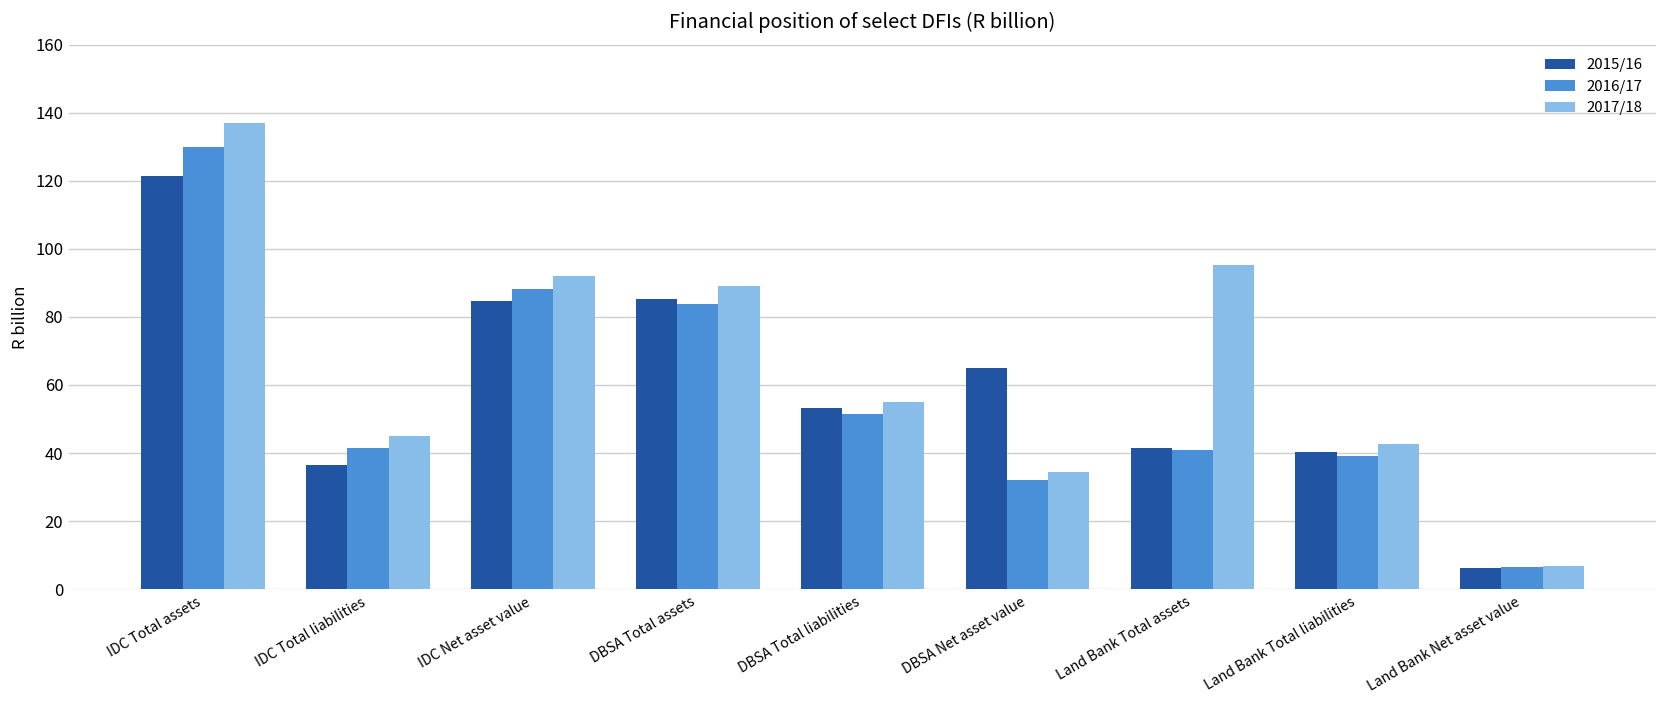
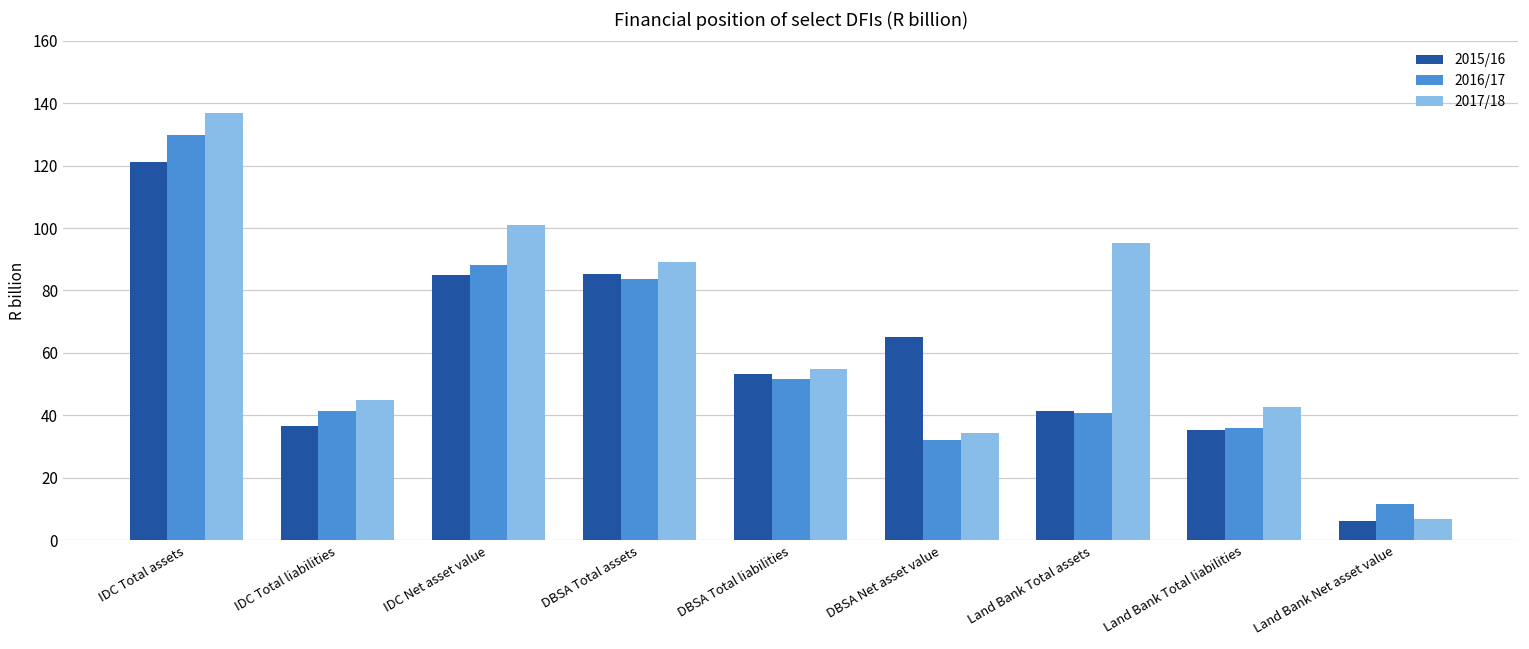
2017/18, IDC Net asset value: 92 -> 101
2015/16, Land Bank Total liabilities: 40 -> 35
2016/17, Land Bank Total liabilities: 39 -> 36
2016/17, Land Bank Net asset value: 6 -> 12
